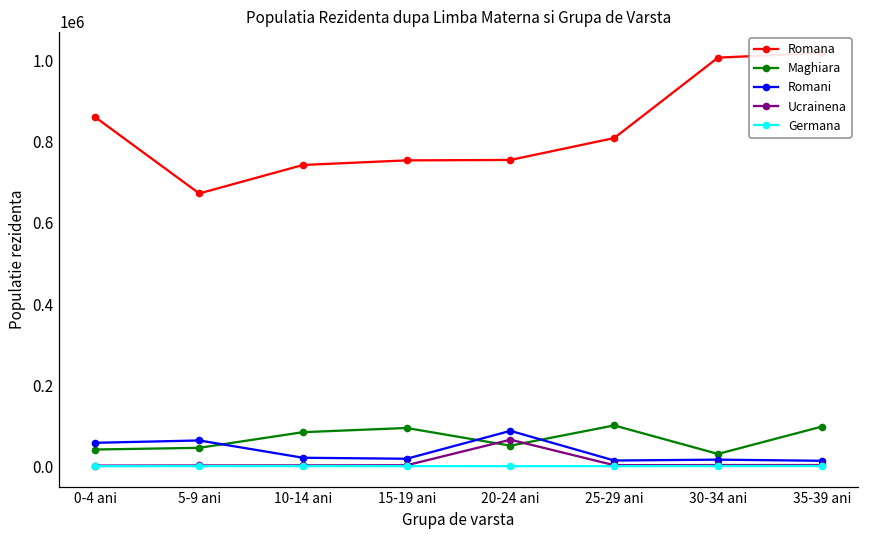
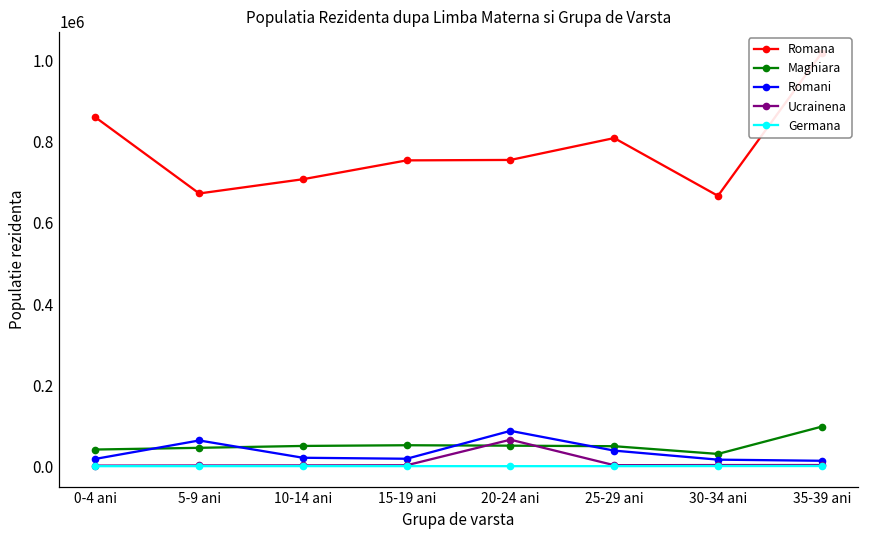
Romani, 0-4 ani: 60000 -> 20000
Romana, 10-14 ani: 740000 -> 710000
Maghiara, 10-14 ani: 80000 -> 50000
Maghiara, 15-19 ani: 90000 -> 50000
Maghiara, 25-29 ani: 100000 -> 50000
Romani, 25-29 ani: 10000 -> 40000
Romana, 30-34 ani: 1010000 -> 670000
